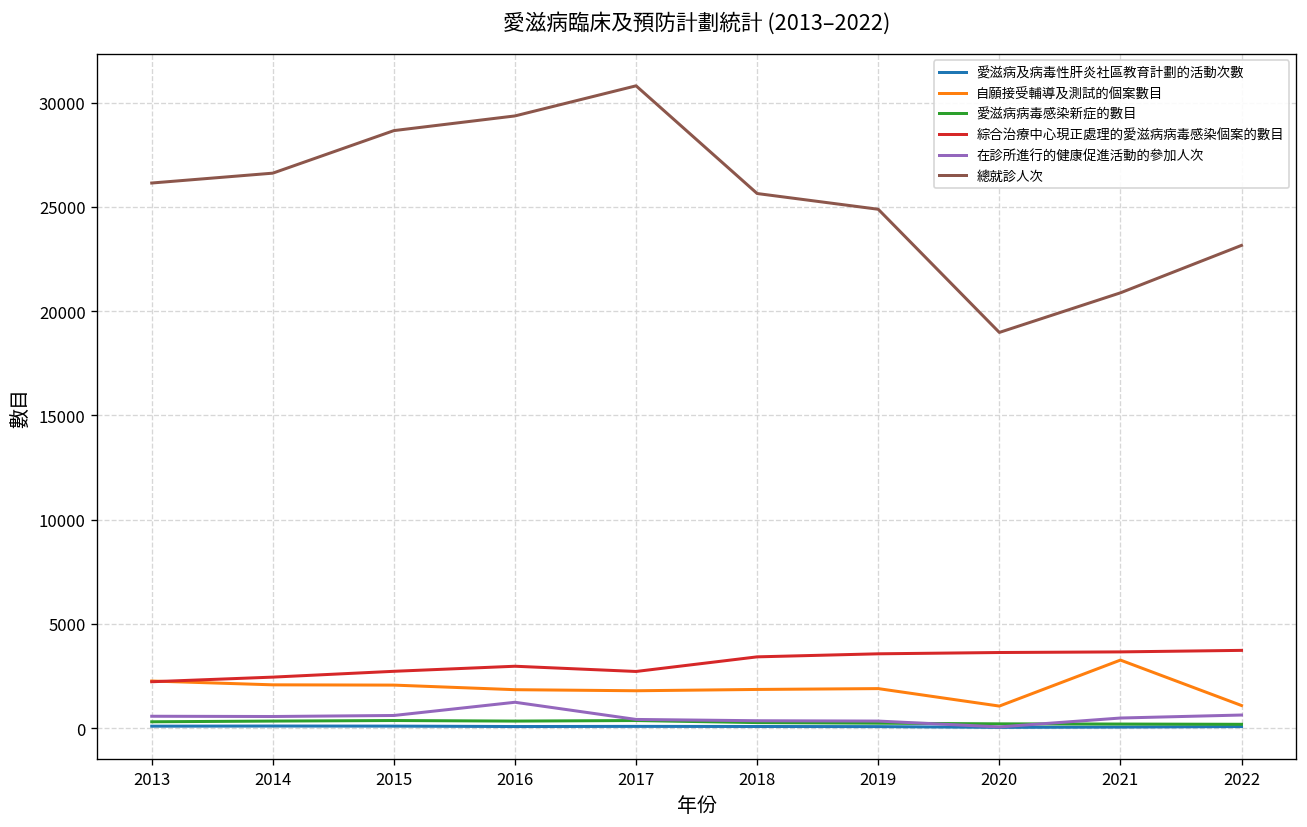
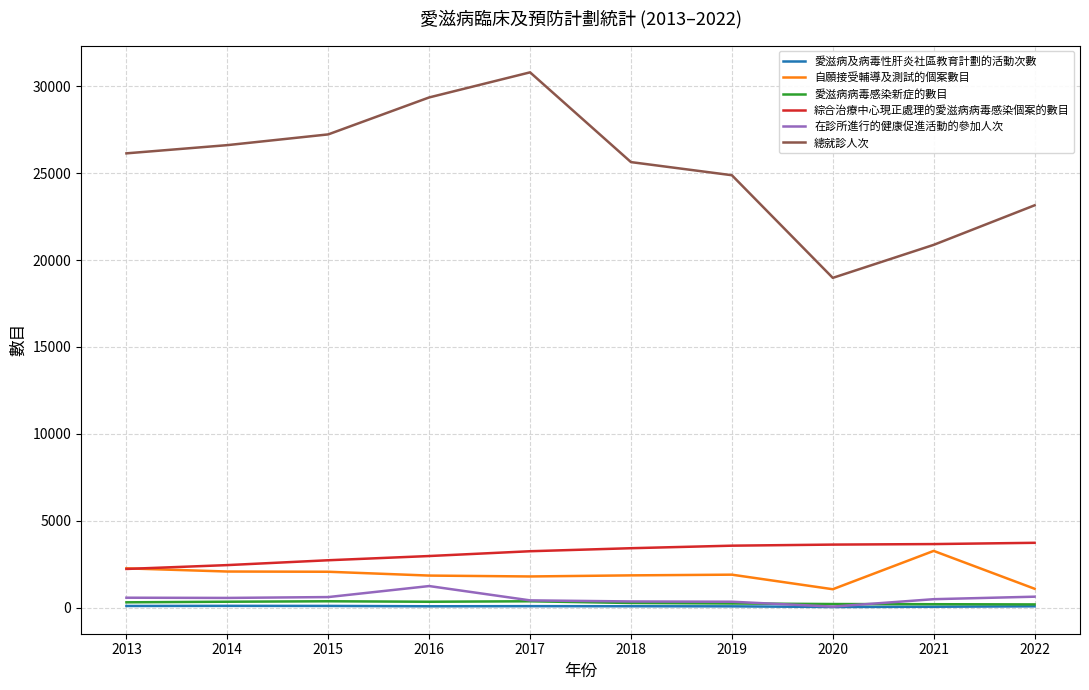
總就診人次, 2015: 28700 -> 27200
綜合治療中心現正處理的愛滋病病毒感染個案的數目, 2017: 2700 -> 3200
